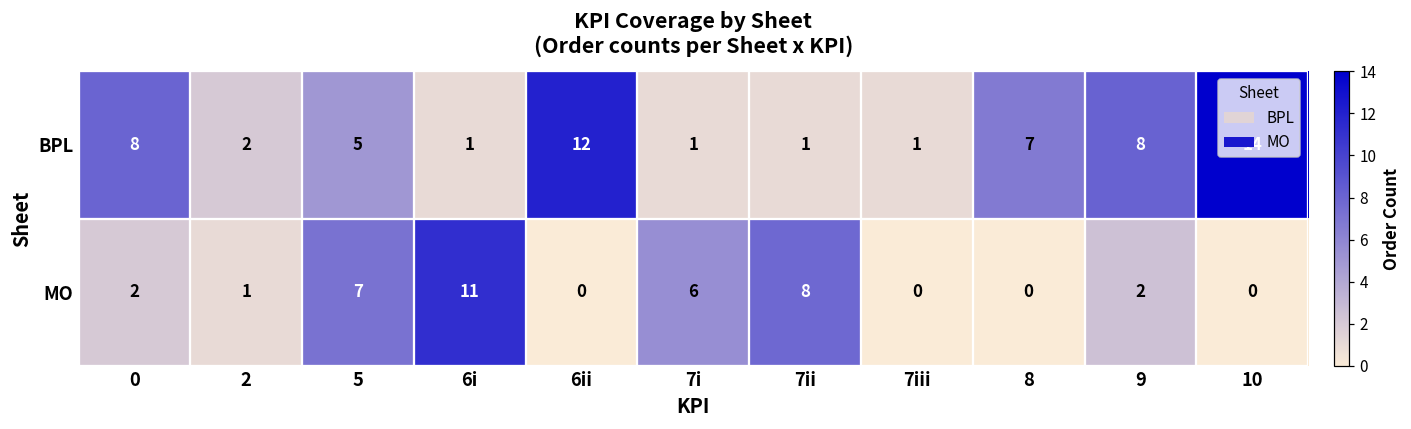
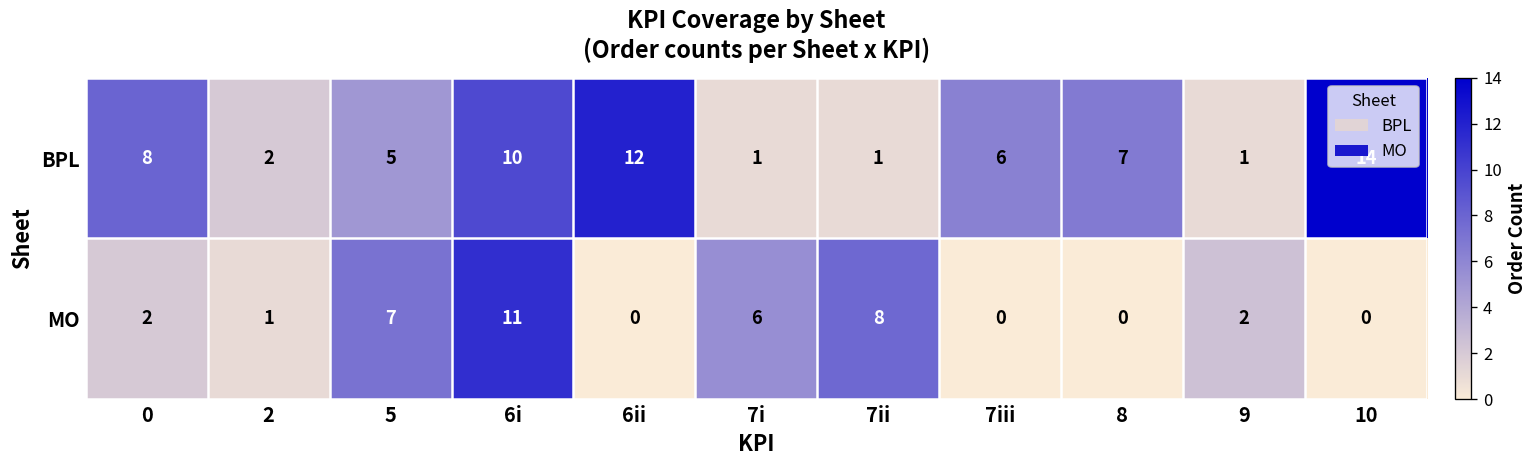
BPL, 6i: 1 -> 10
BPL, 7iii: 1 -> 6
BPL, 9: 8 -> 1
